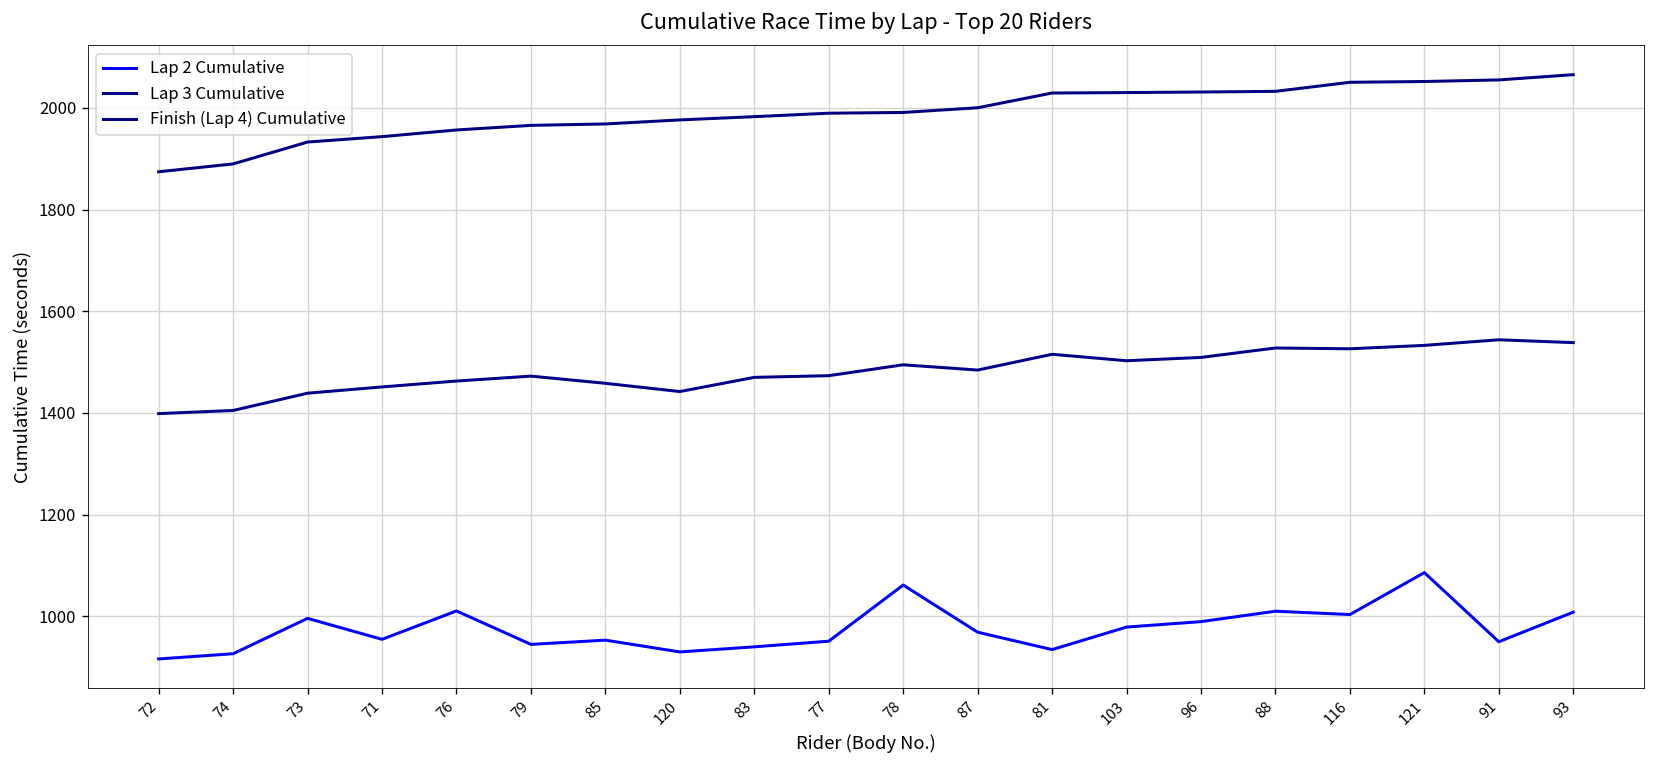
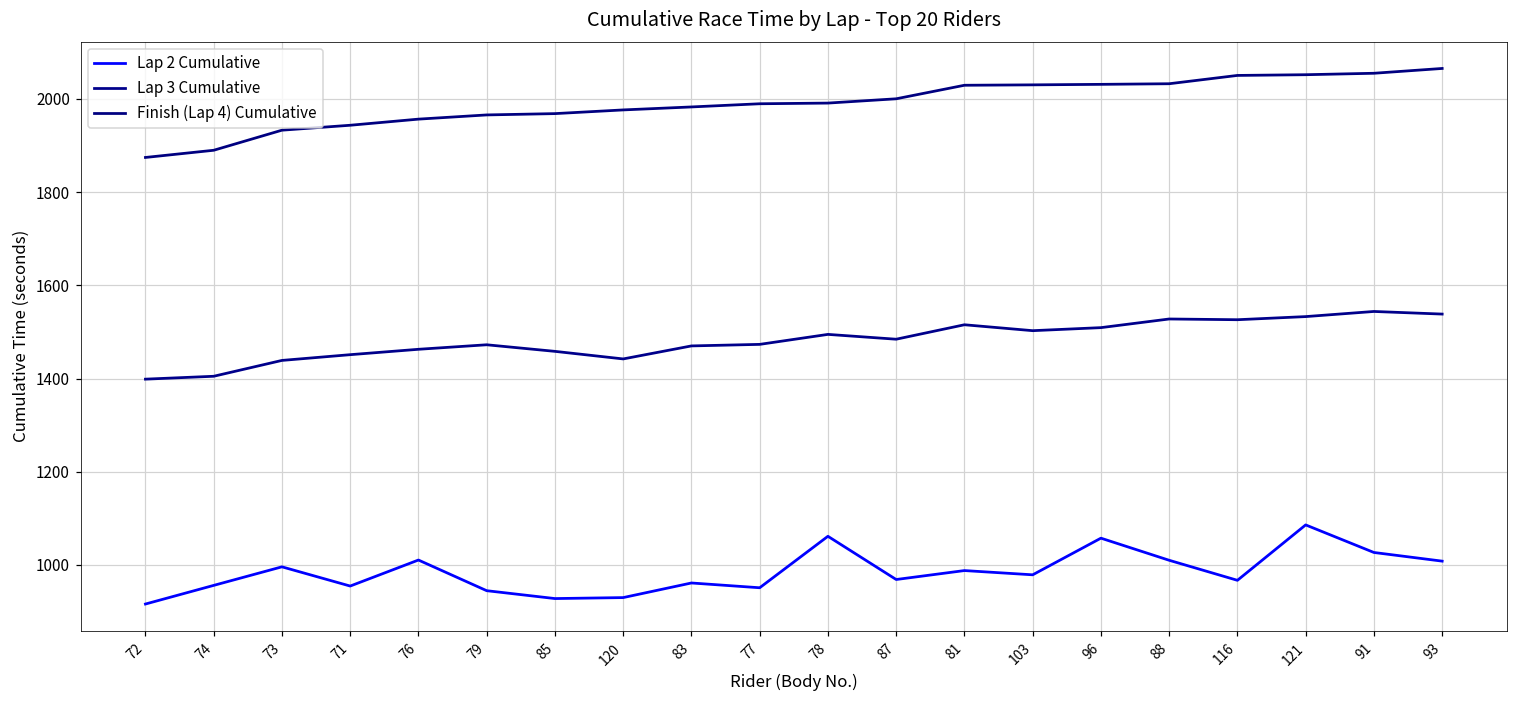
Lap 2 Cumulative, 74: 930 -> 960
Lap 2 Cumulative, 85: 950 -> 930
Lap 2 Cumulative, 83: 940 -> 960
Lap 2 Cumulative, 81: 930 -> 990
Lap 2 Cumulative, 96: 990 -> 1060
Lap 2 Cumulative, 116: 1000 -> 970
Lap 2 Cumulative, 91: 950 -> 1030
